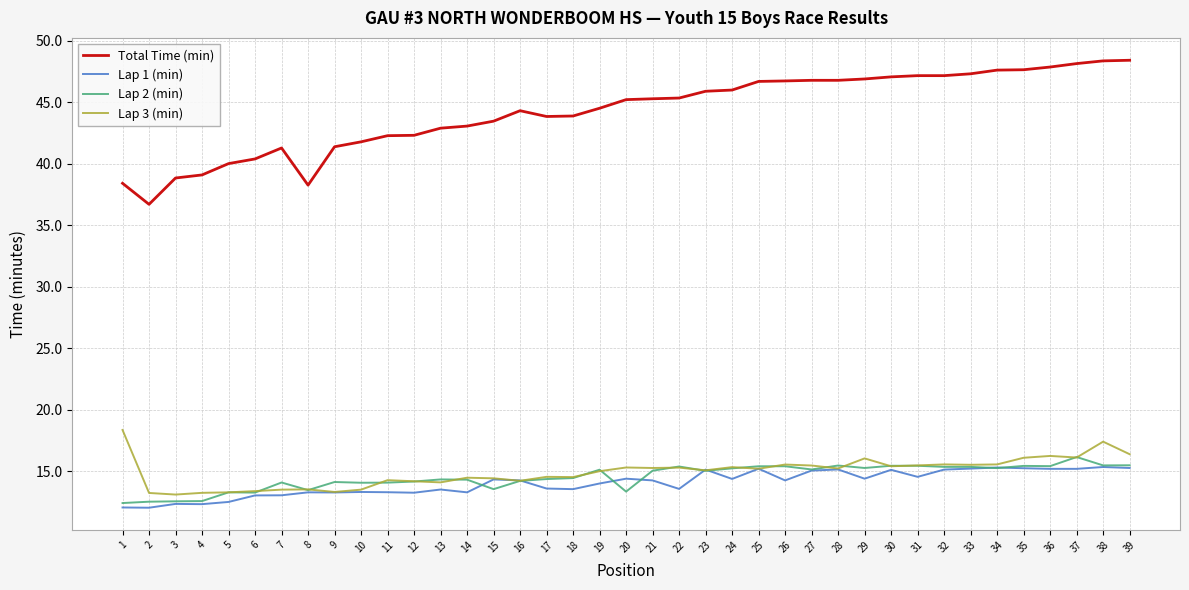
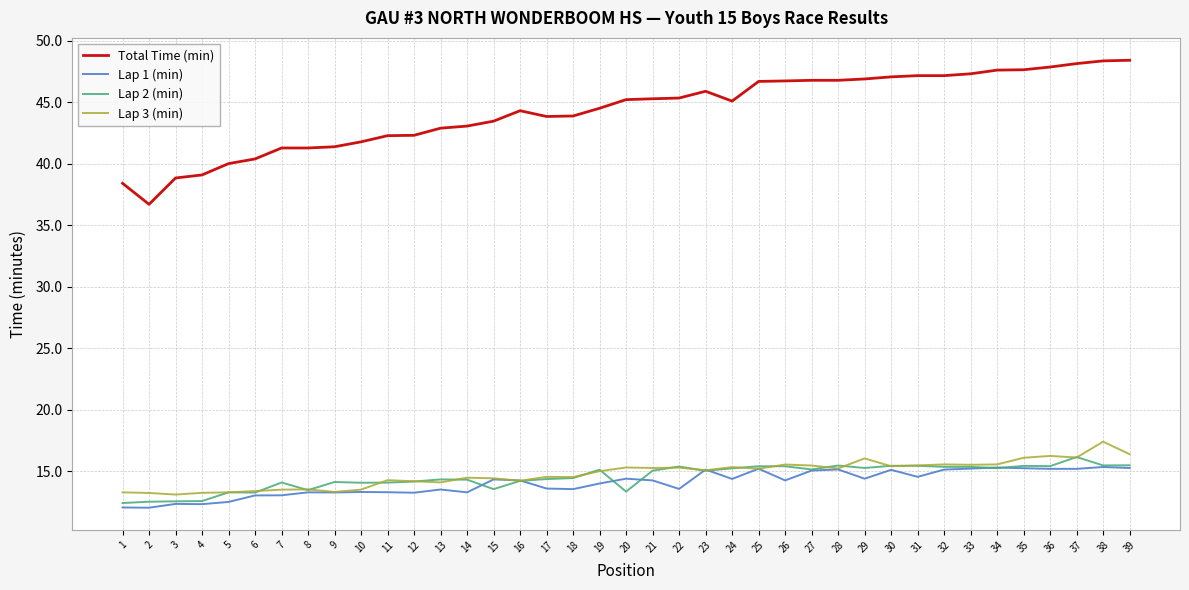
Lap 3 (min), 1: 18.4 -> 13.3
Total Time (min), 8: 38.3 -> 41.3
Total Time (min), 24: 46.0 -> 45.1
